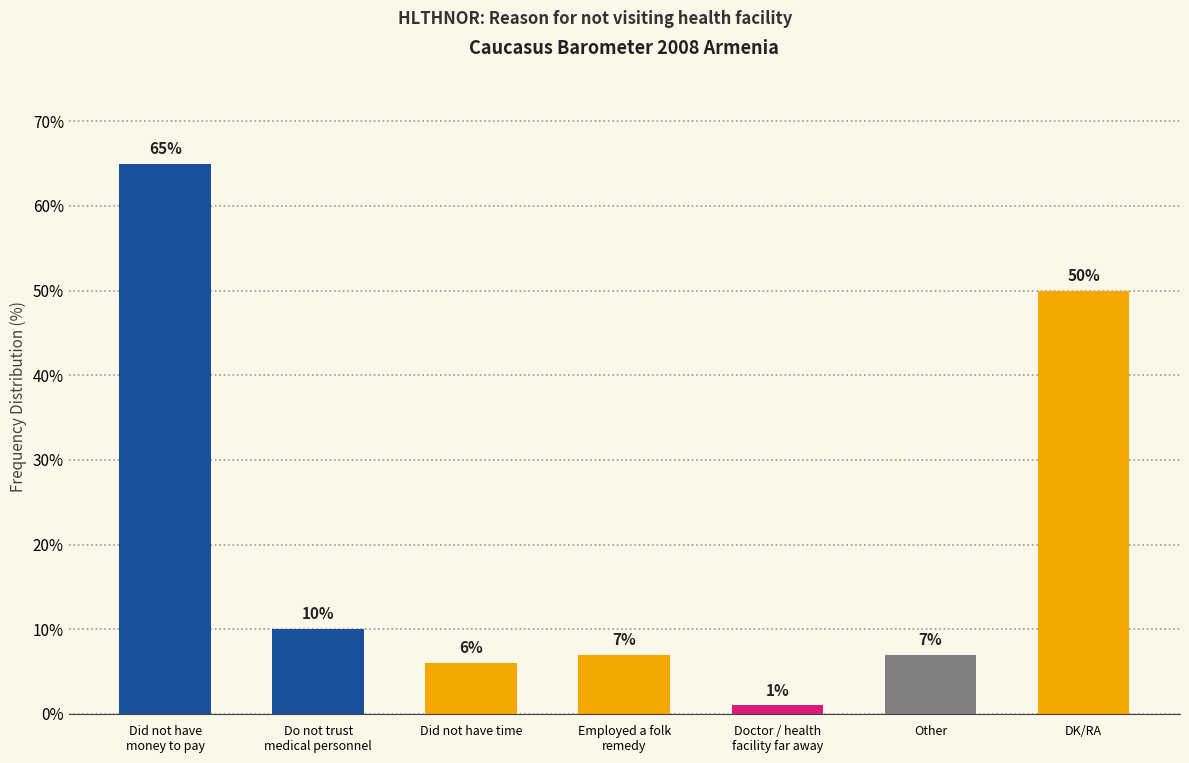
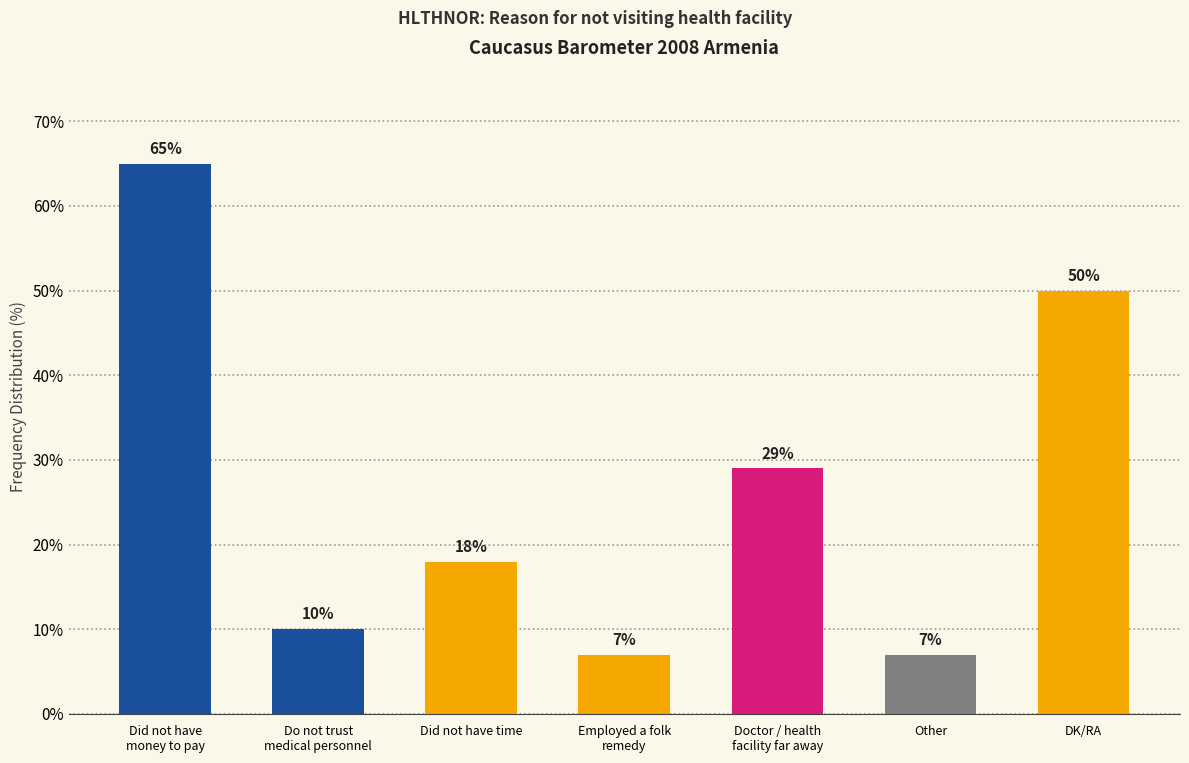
Did not have time: 6% -> 18%
Doctor / health facility far away: 1% -> 29%
